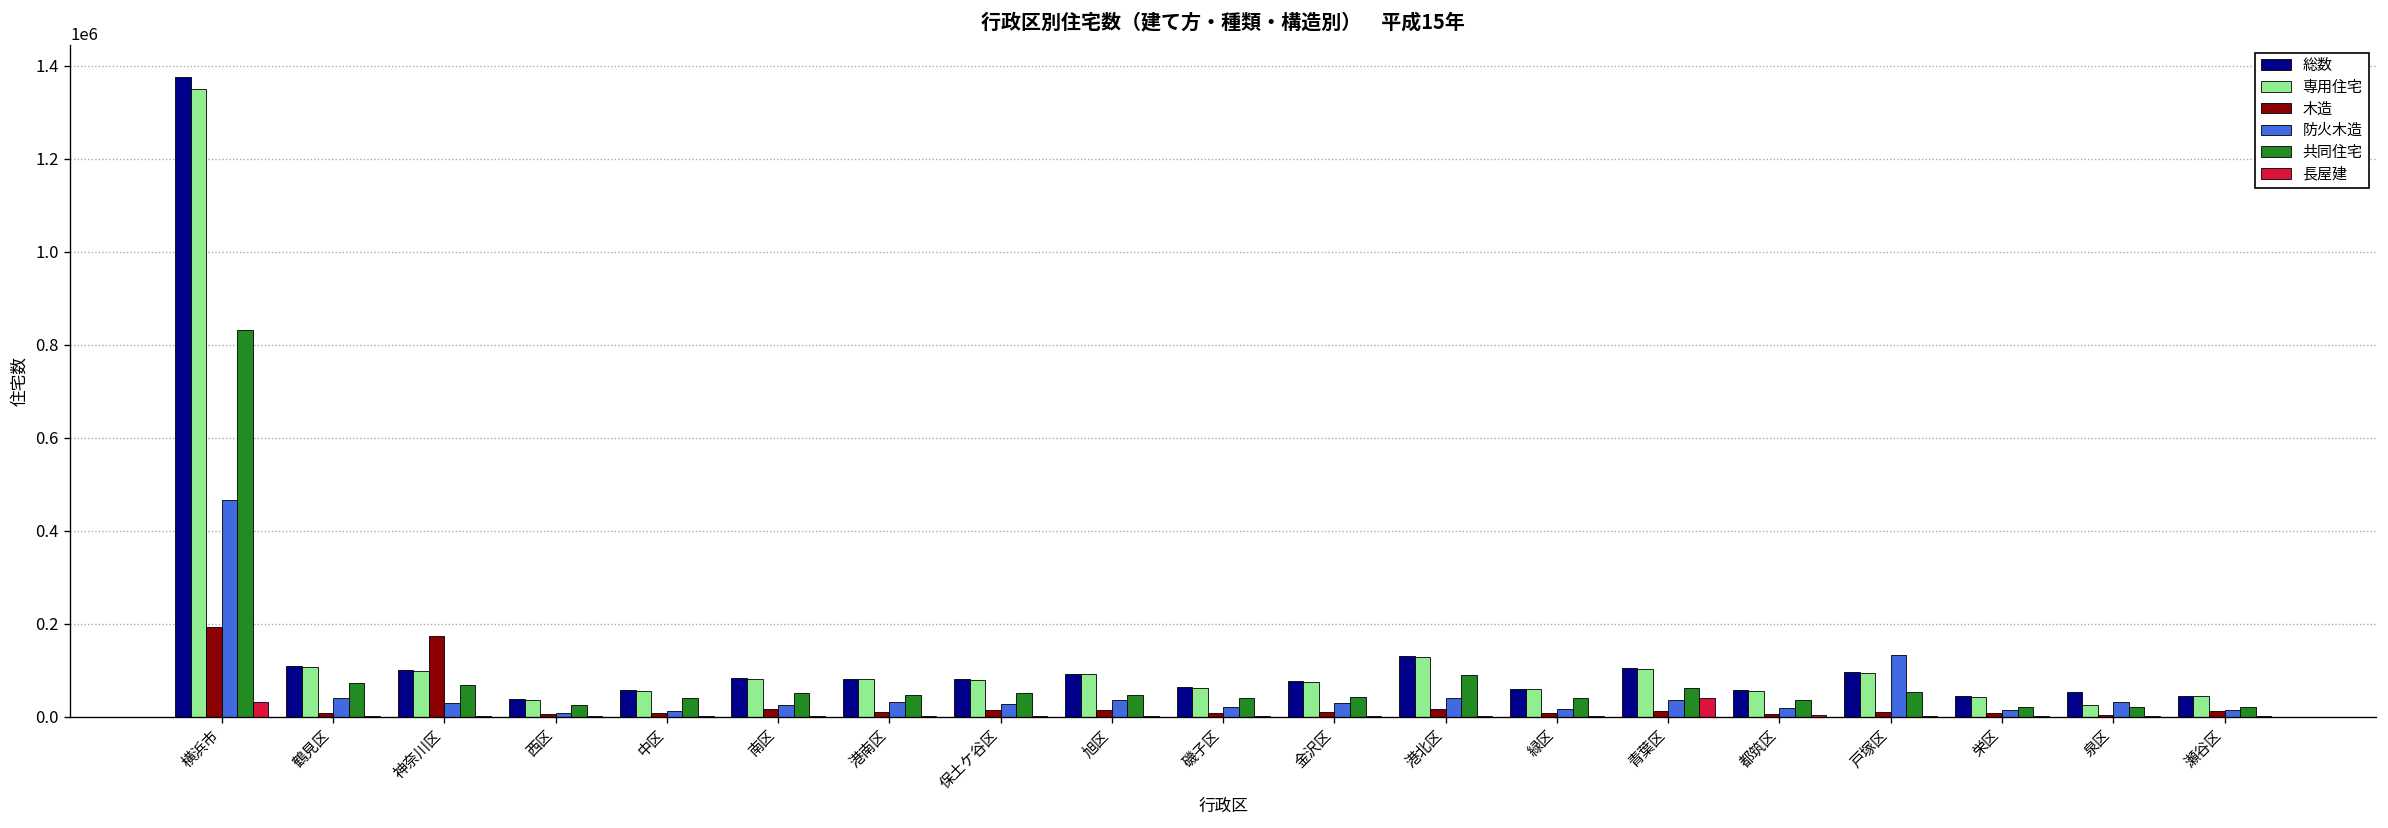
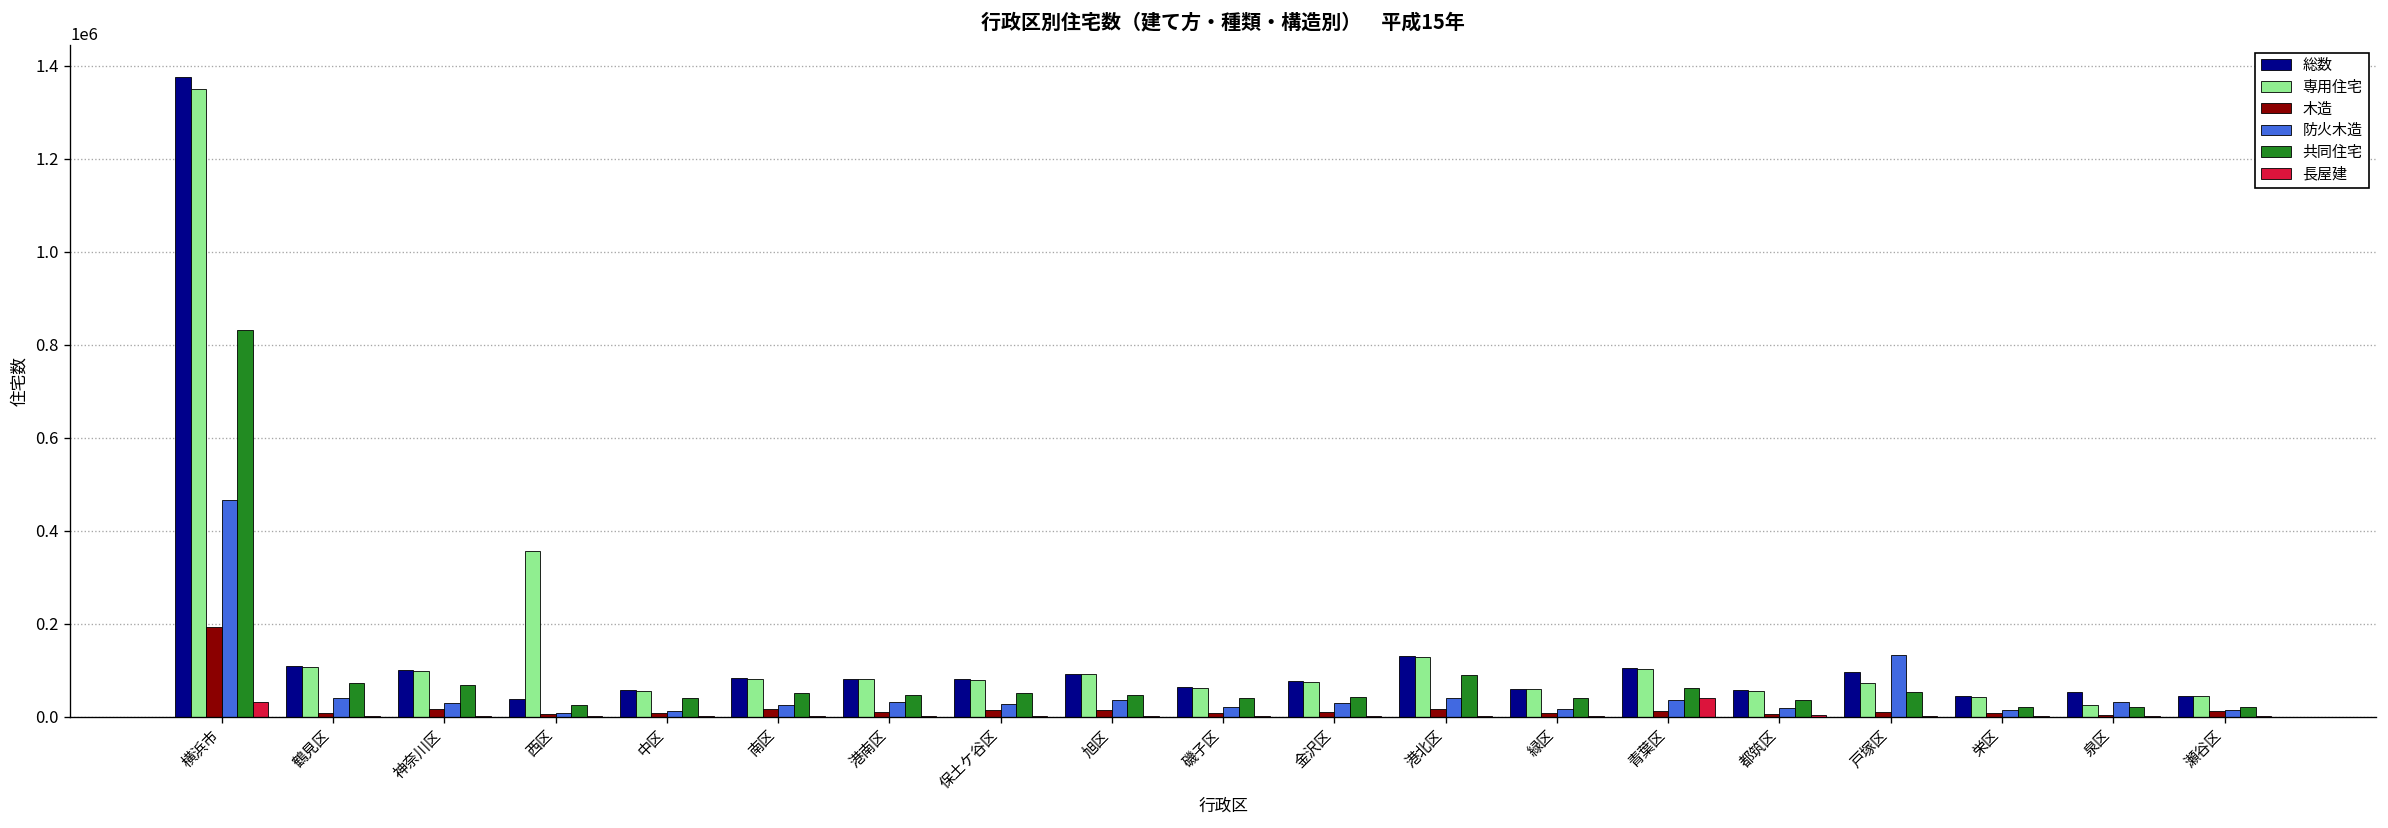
木造, 神奈川区: 170000 -> 20000
専用住宅, 西区: 40000 -> 360000
専用住宅, 戸塚区: 90000 -> 70000
